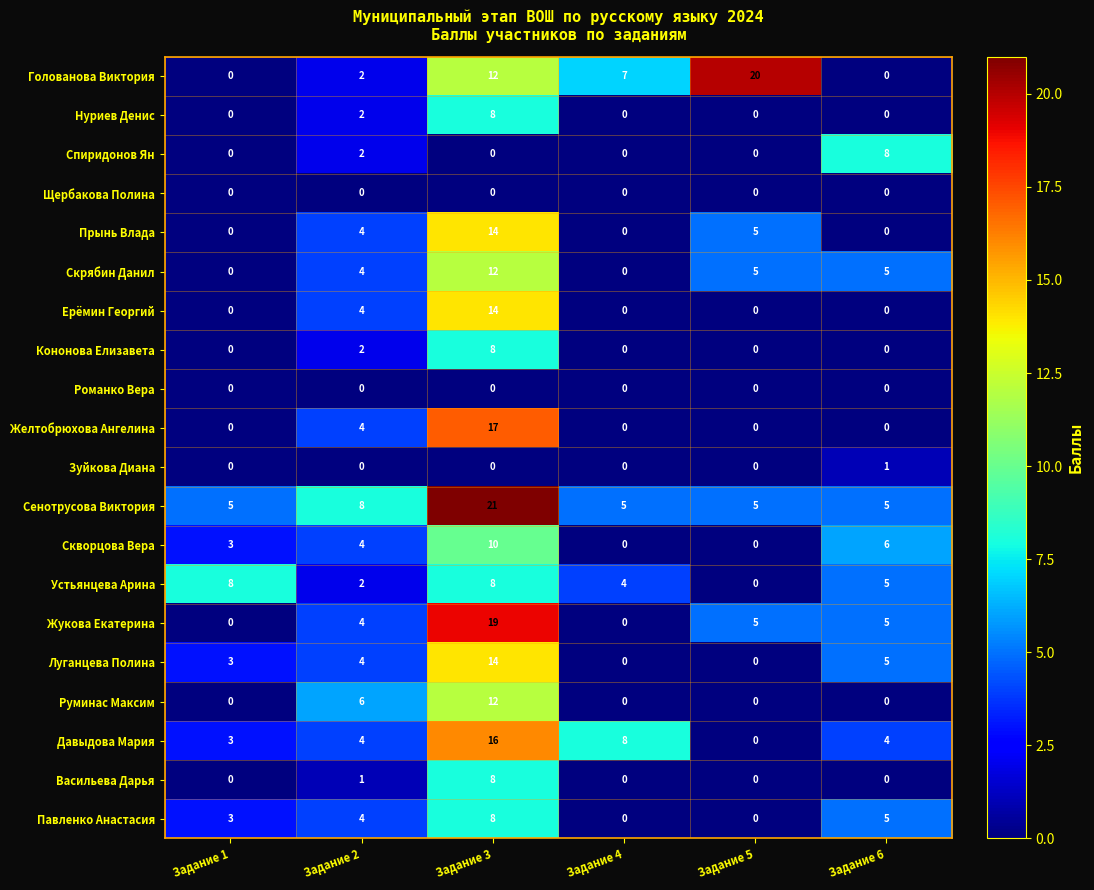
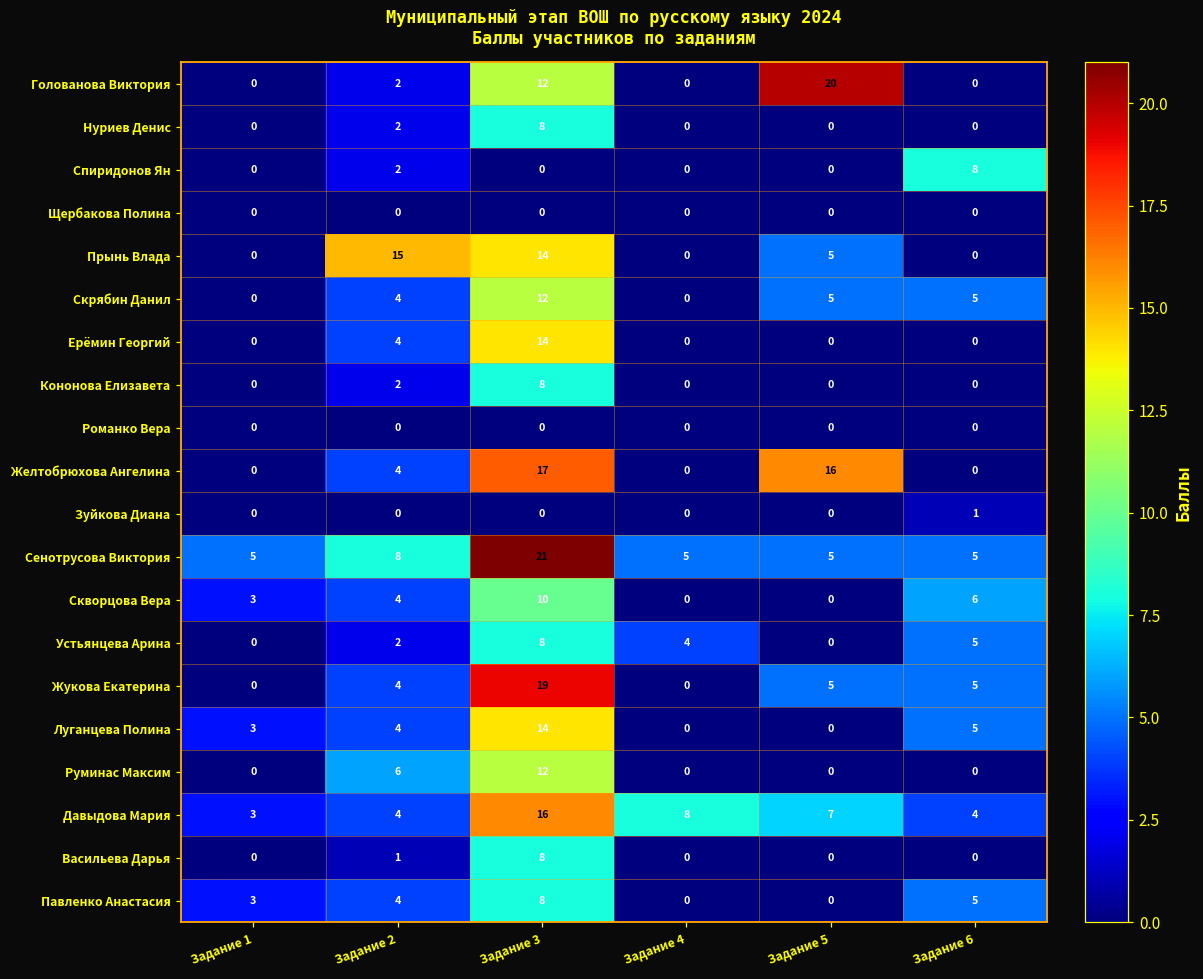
Голованова Виктория, Задание 4: 7 -> 0
Прынь Влада, Задание 2: 4 -> 15
Желтобрюхова Ангелина, Задание 5: 0 -> 16
Устьянцева Арина, Задание 1: 8 -> 0
Давыдова Мария, Задание 5: 0 -> 7
